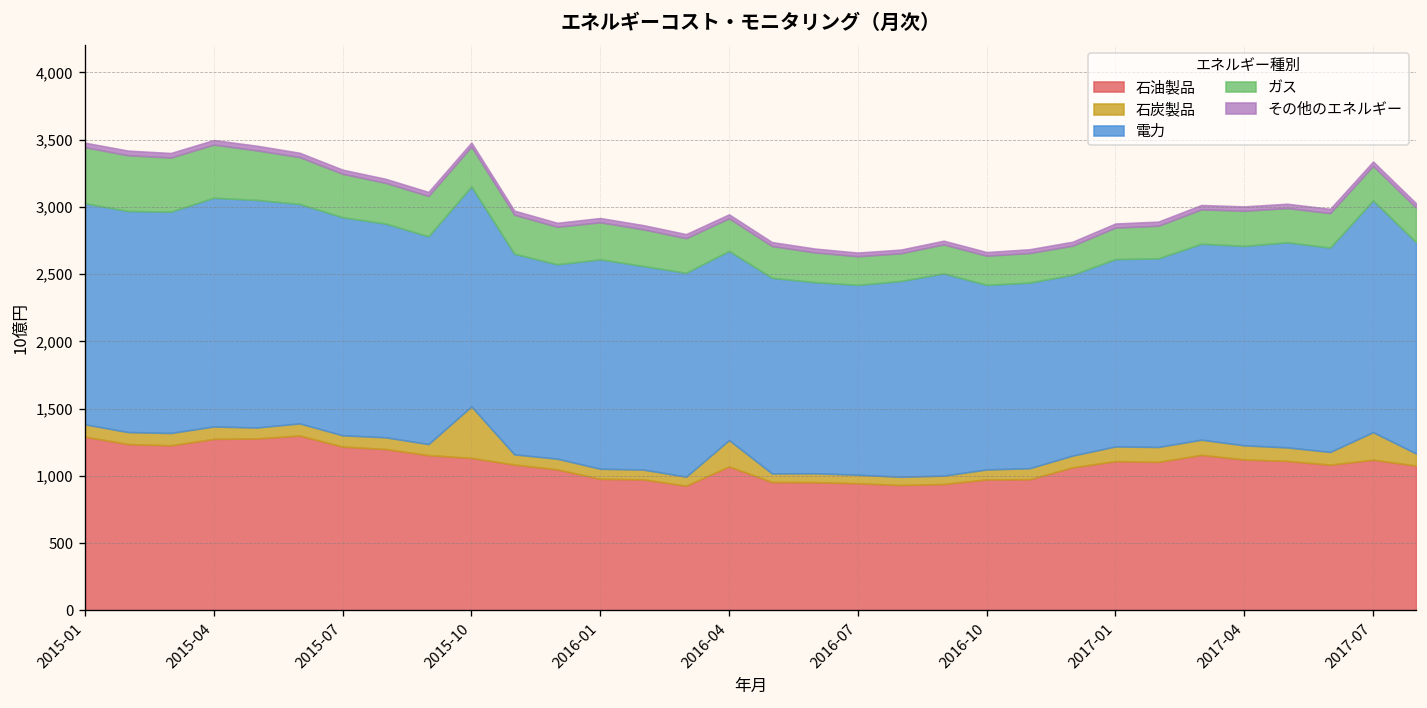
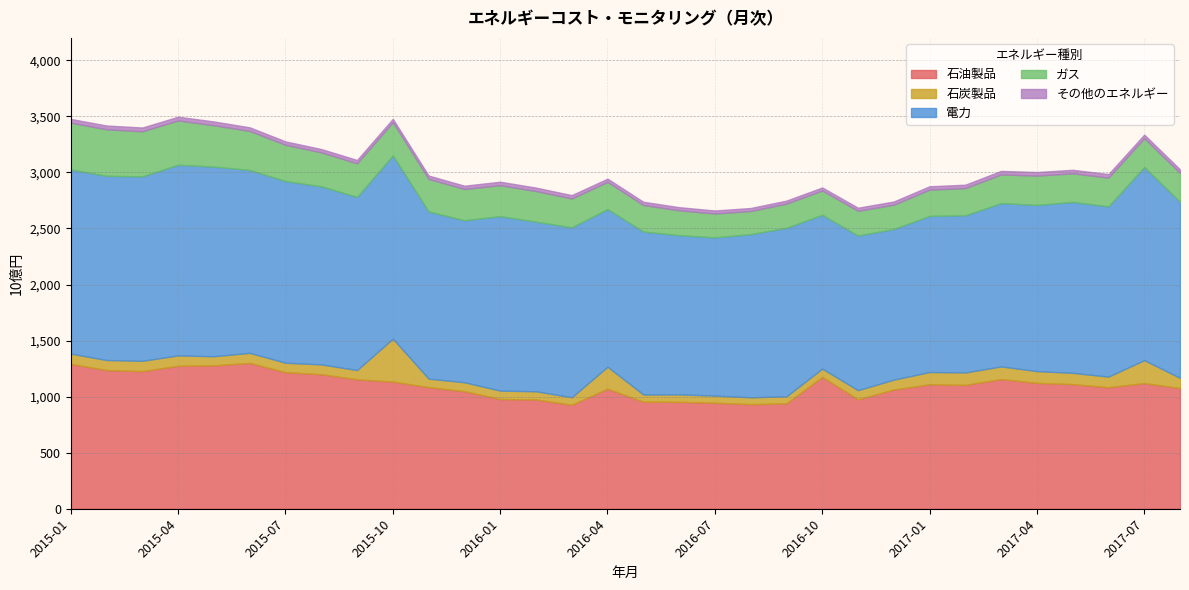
石油製品, 2016-10: 970 -> 1,180
